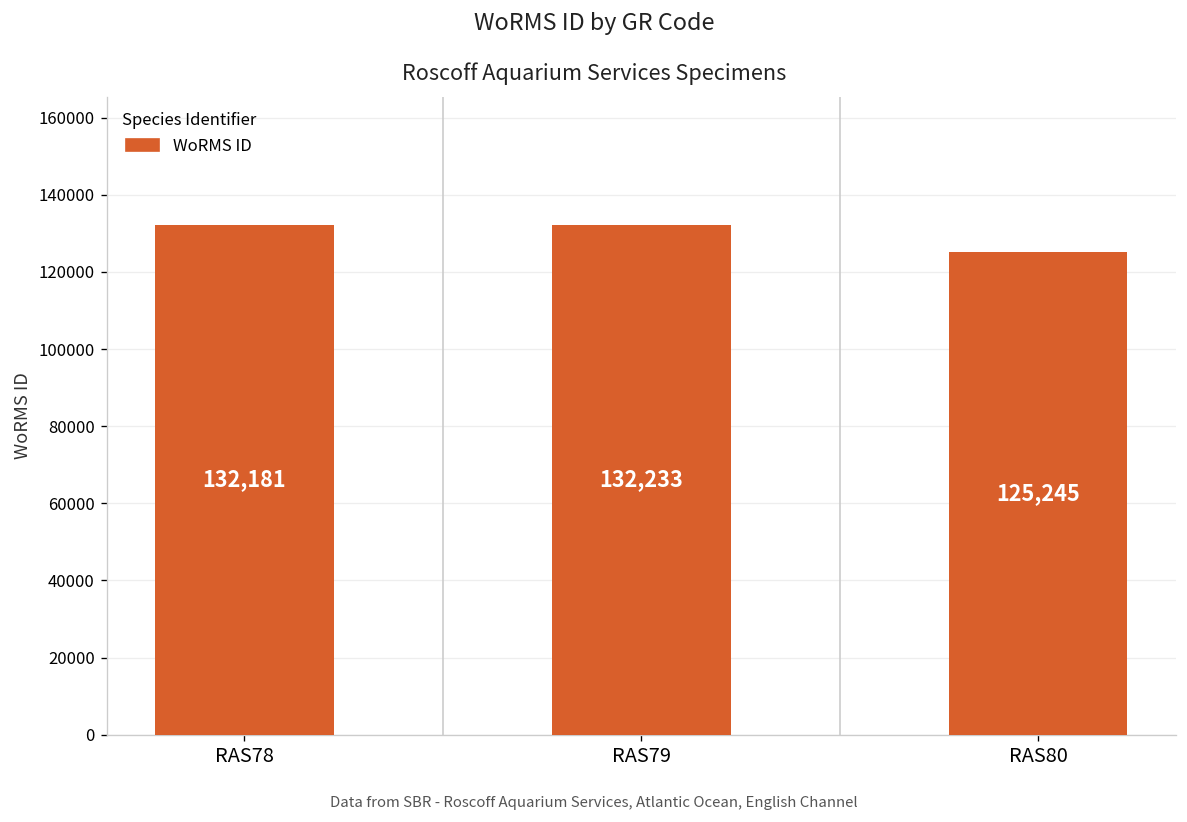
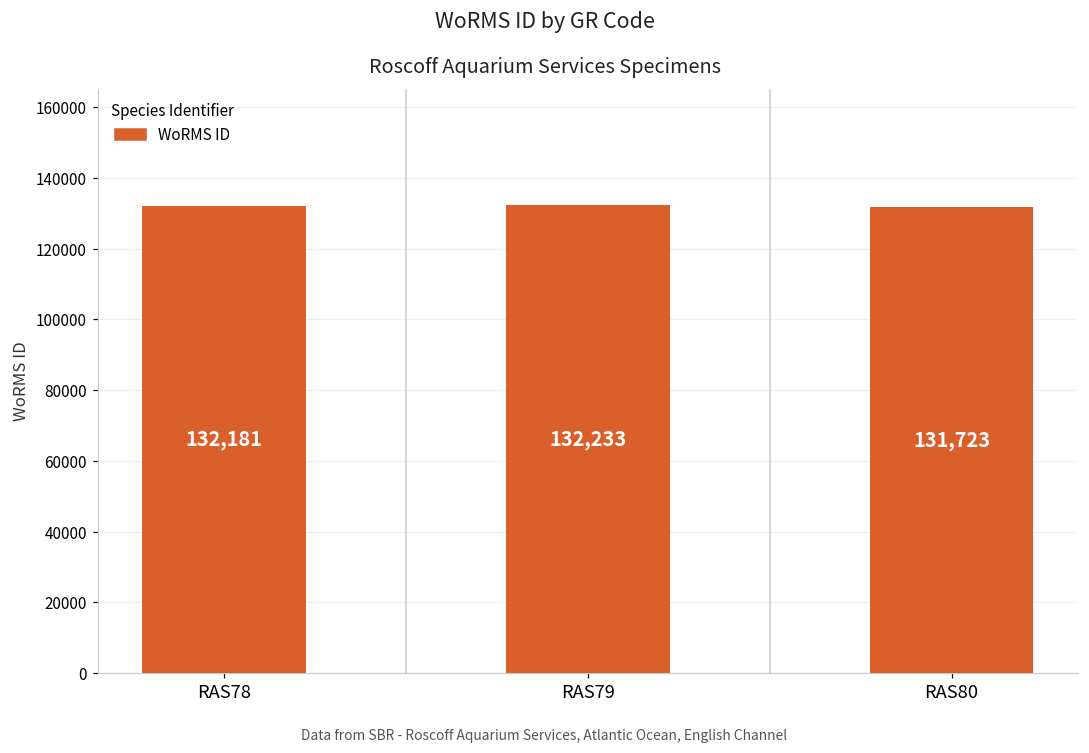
RAS80: 125,245 -> 131,723
